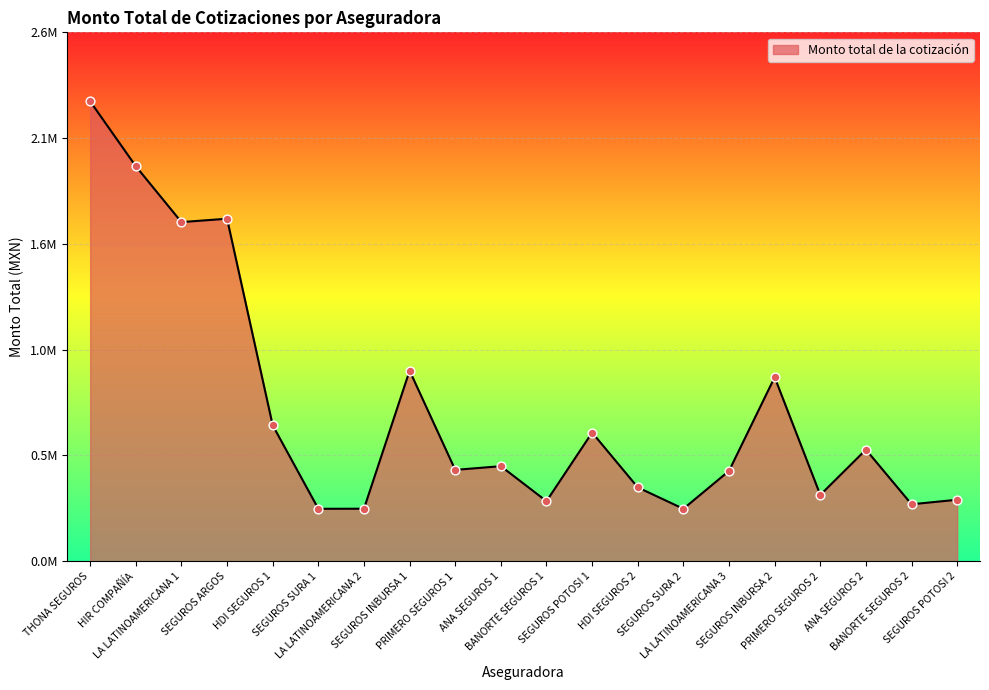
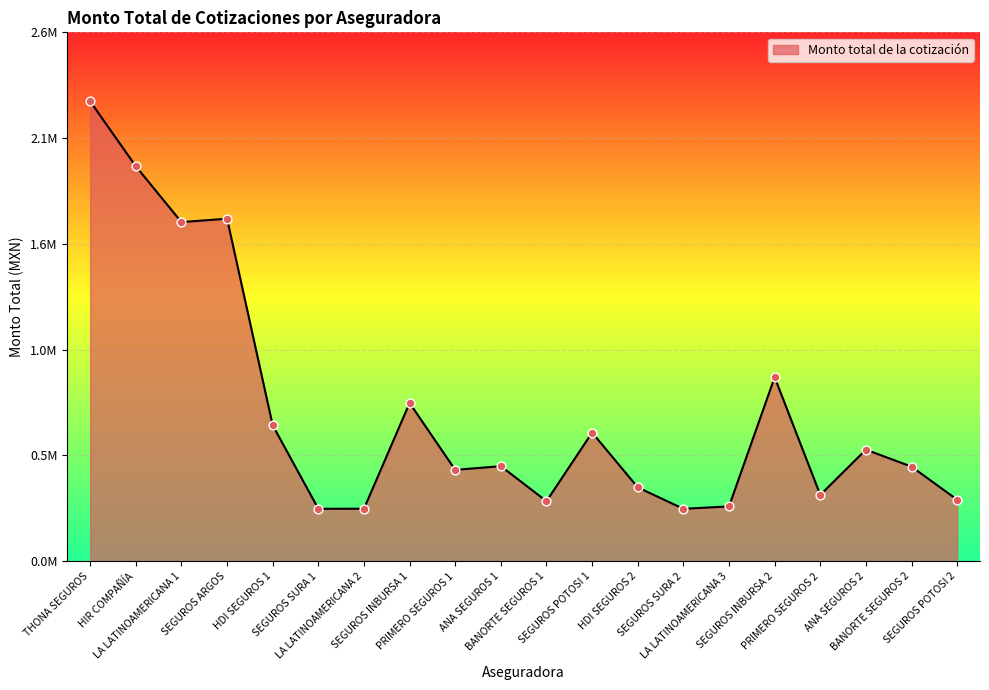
SEGUROS INBURSA 1: 940000 -> 780000
LA LATINOAMERICANA 3: 450000 -> 270000
BANORTE SEGUROS 2: 280000 -> 470000
